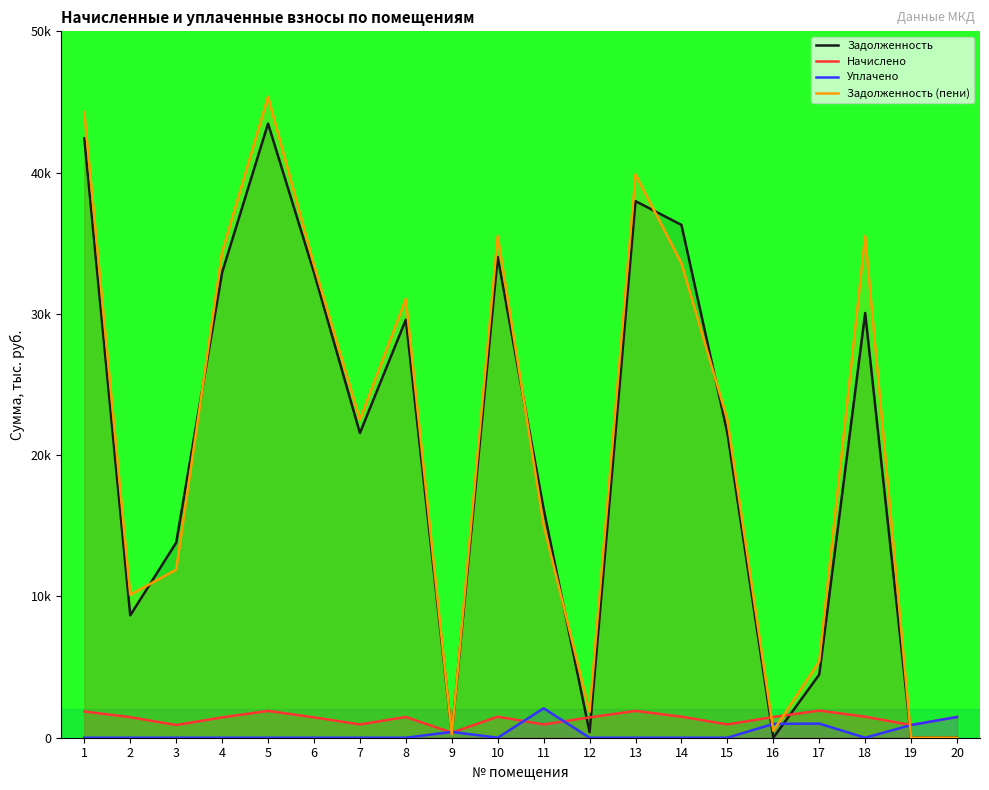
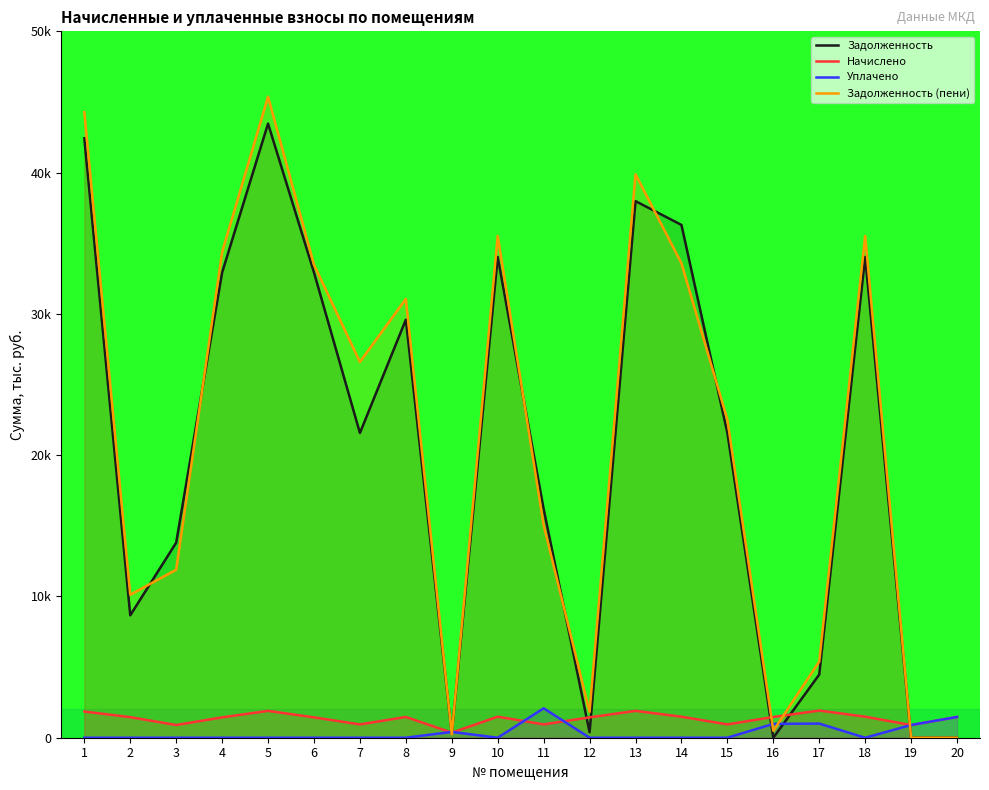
Задолженность (пени), 7: 22500 -> 26600
Задолженность, 18: 30100 -> 34000
